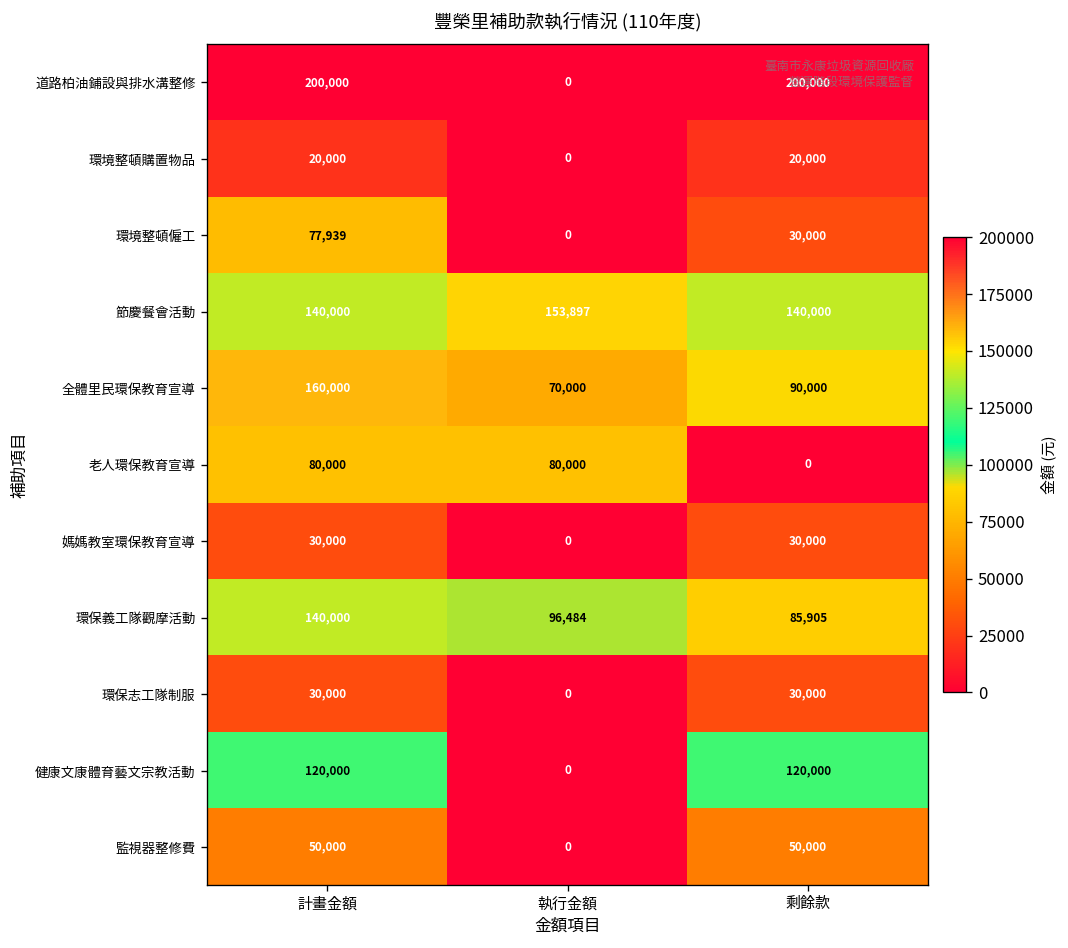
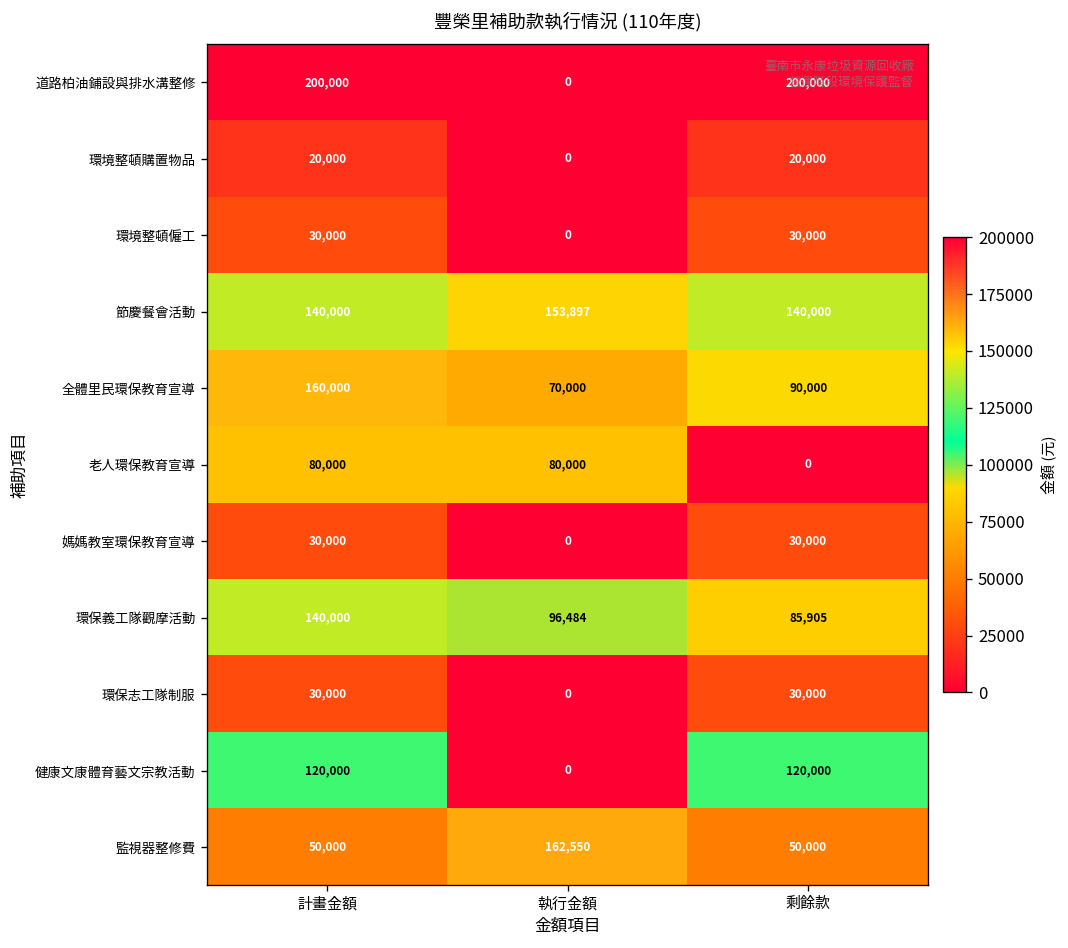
環境整頓僱工, 計畫金額: 77,939 -> 30,000
監視器整修費, 執行金額: 0 -> 162,550
